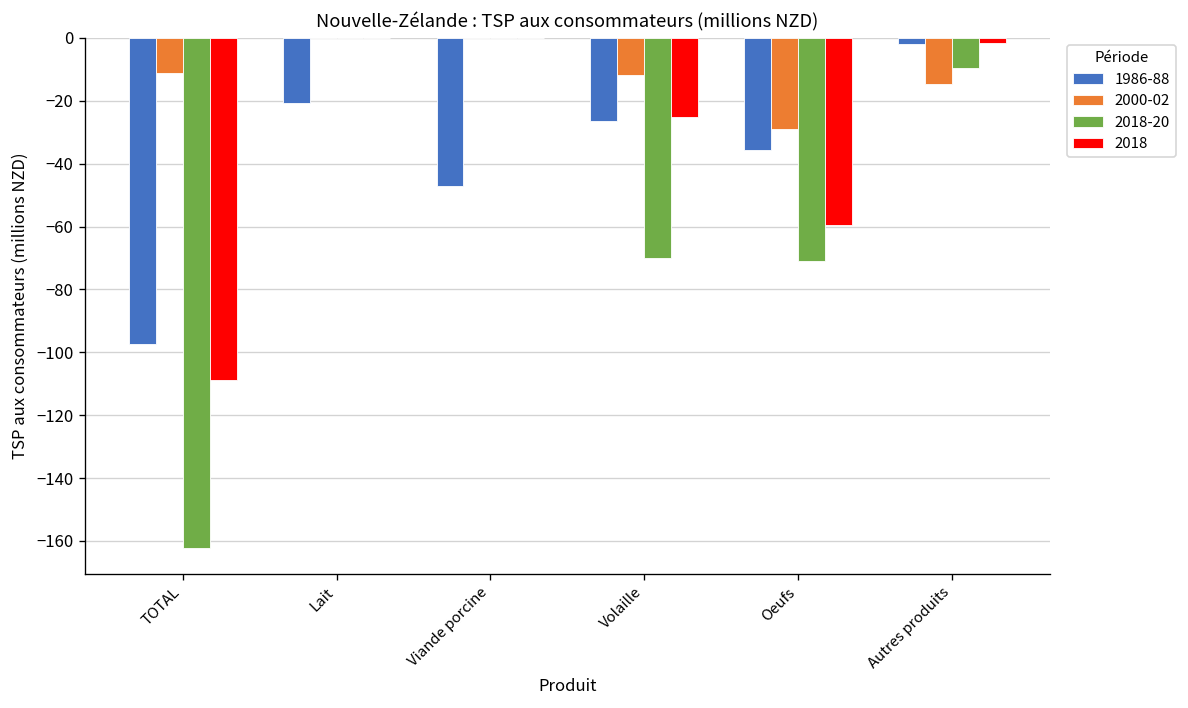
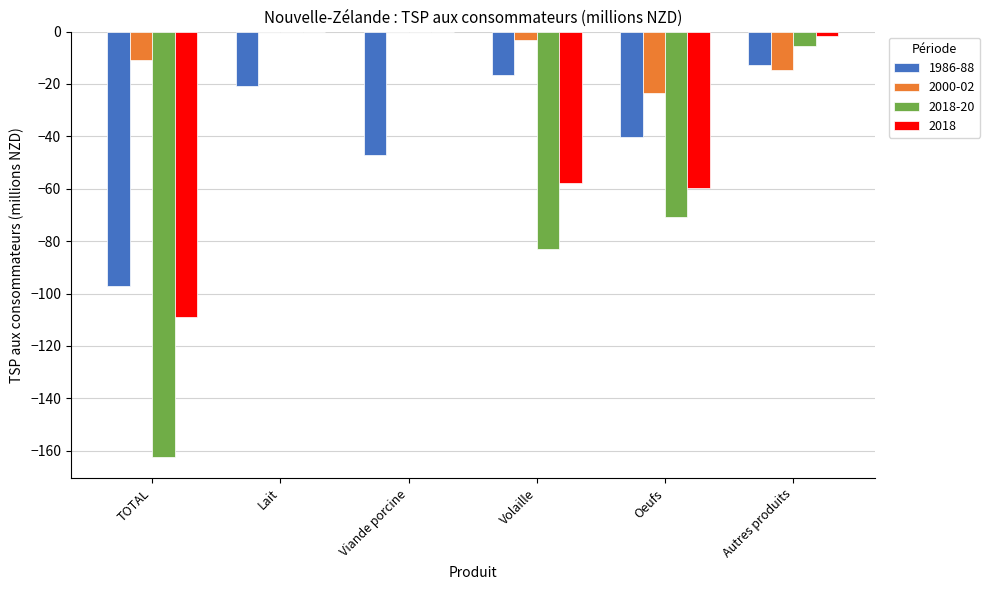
1986-88, Volaille: -26 -> -16
2000-02, Volaille: -12 -> -3
2018-20, Volaille: -70 -> -83
2018, Volaille: -25 -> -58
1986-88, Oeufs: -36 -> -40
2000-02, Oeufs: -29 -> -24
1986-88, Autres produits: -2 -> -13
2018-20, Autres produits: -10 -> -6
